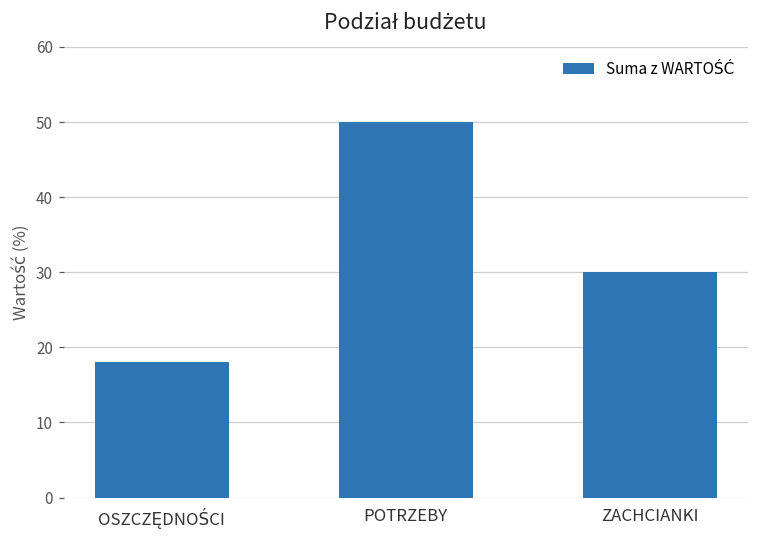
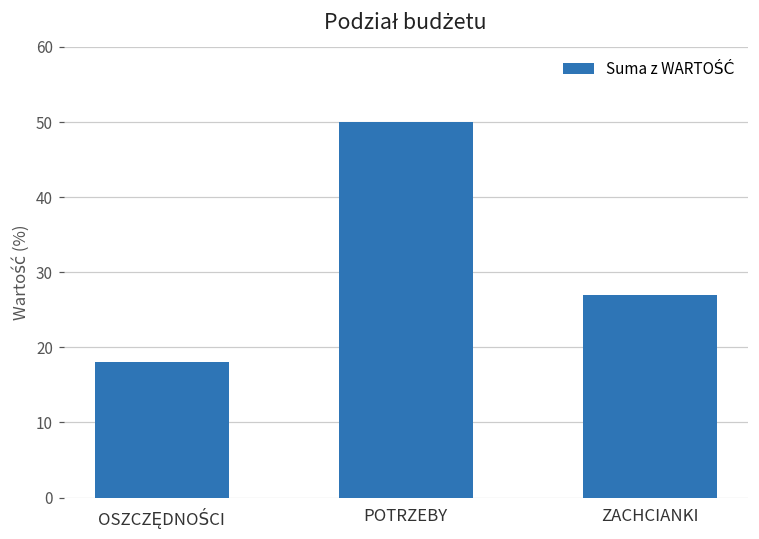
ZACHCIANKI: 30 -> 27
